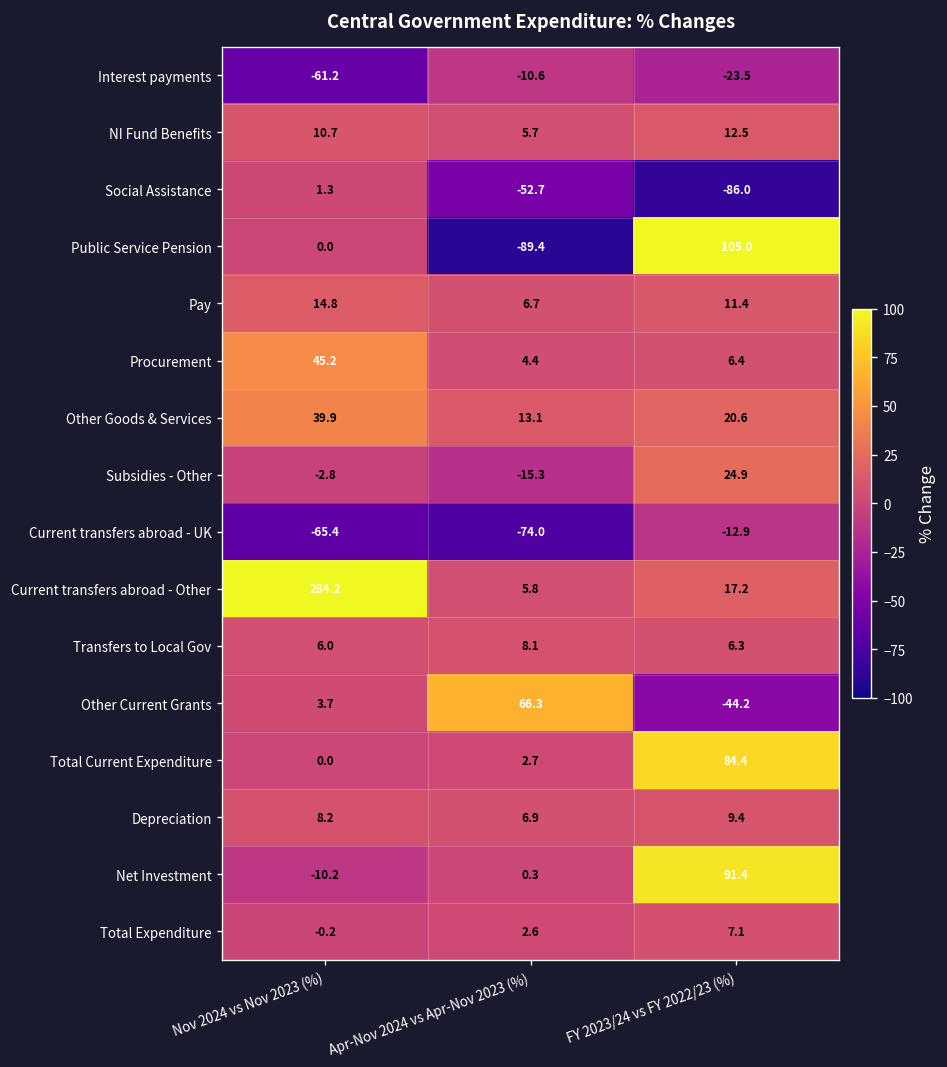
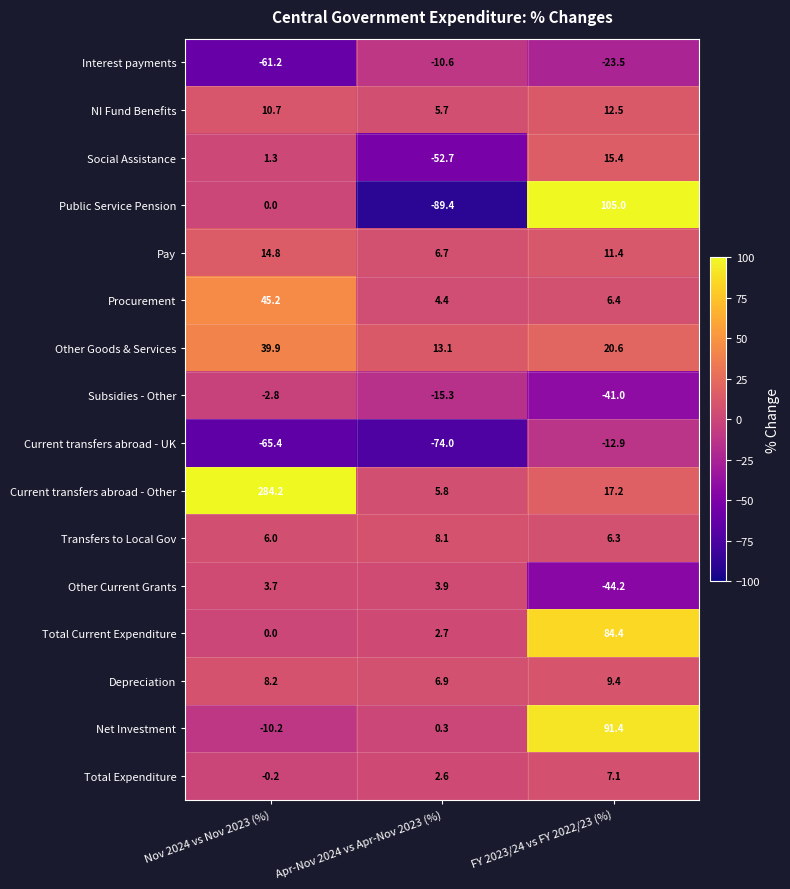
Social Assistance, FY 2023/24 vs FY 2022/23 (%): -86.0 -> 15.4
Subsidies - Other, FY 2023/24 vs FY 2022/23 (%): 24.9 -> -41.0
Other Current Grants, Apr-Nov 2024 vs Apr-Nov 2023 (%): 66.3 -> 3.9
